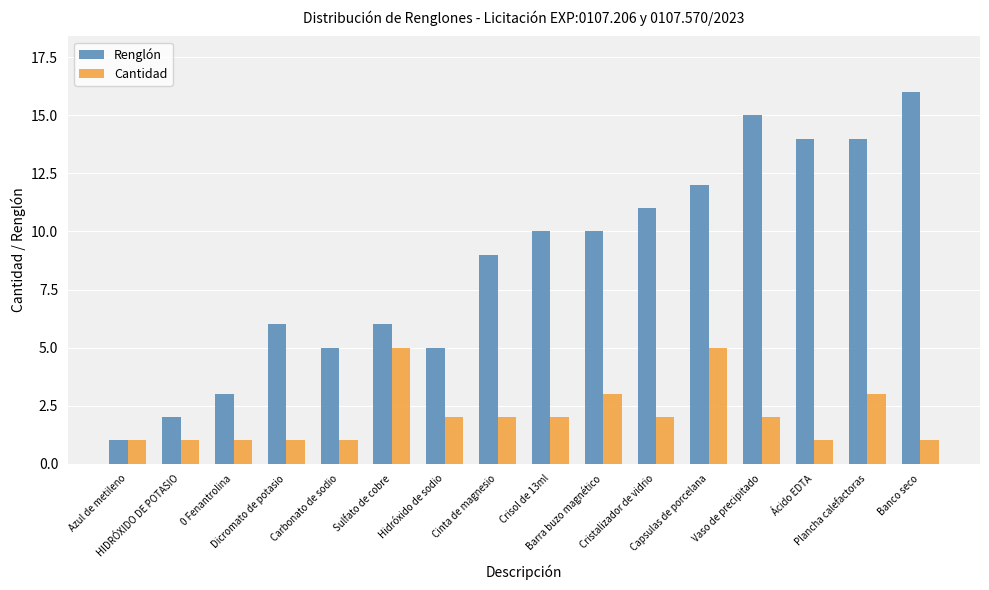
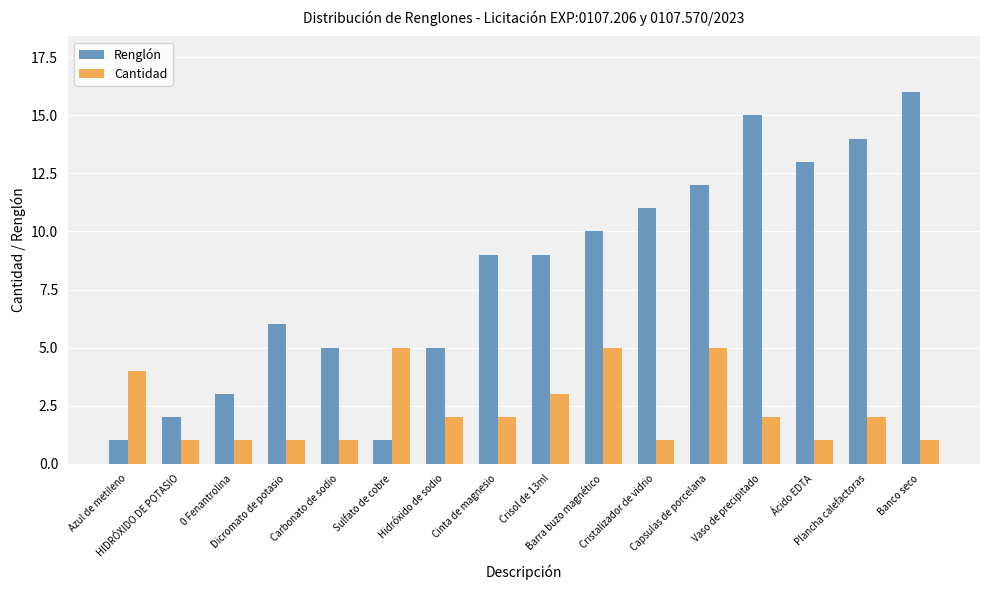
Cantidad, Azul de metileno: 1 -> 4
Renglón, Sulfato de cobre: 6 -> 1
Renglón, Crisol de 13ml: 10 -> 9
Cantidad, Crisol de 13ml: 2 -> 3
Cantidad, Barra buzo magnético: 3 -> 5
Cantidad, Cristalizador de vidrio: 2 -> 1
Renglón, Ácido EDTA: 14 -> 13
Cantidad, Plancha calefactoras: 3 -> 2
